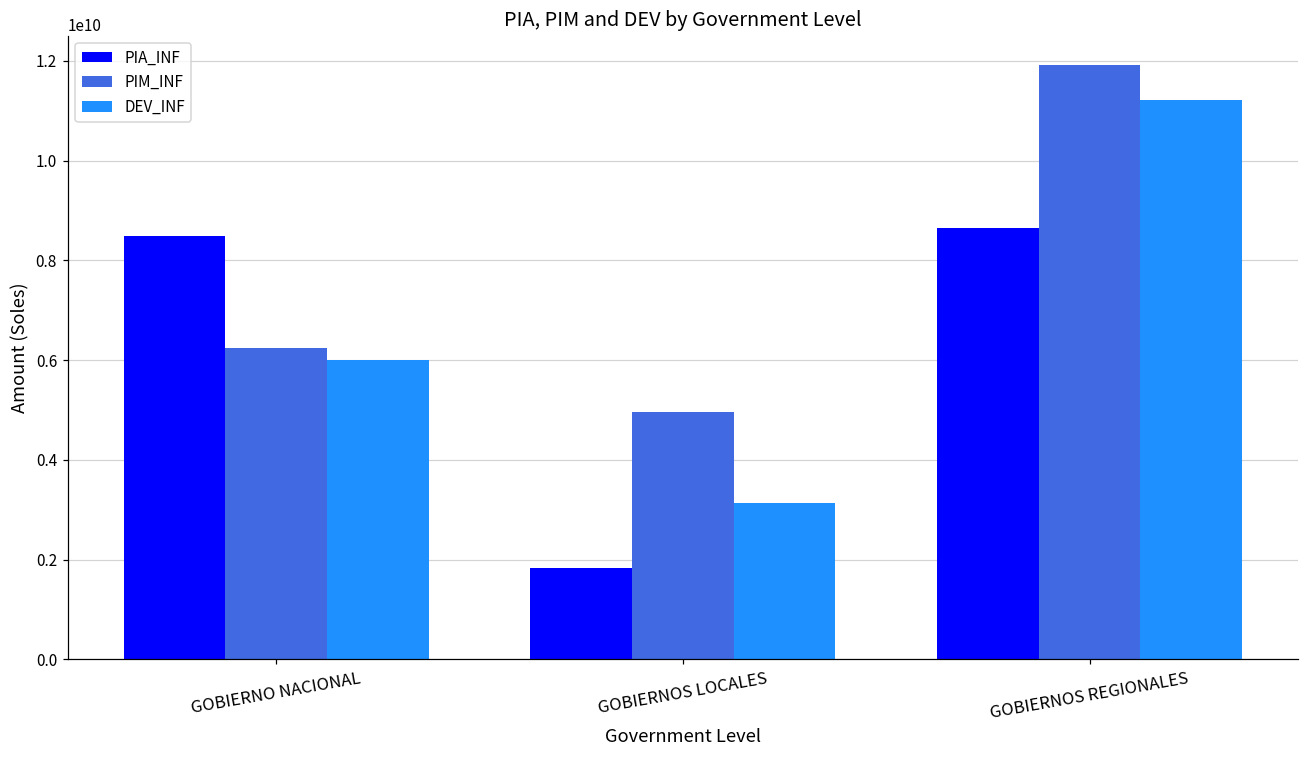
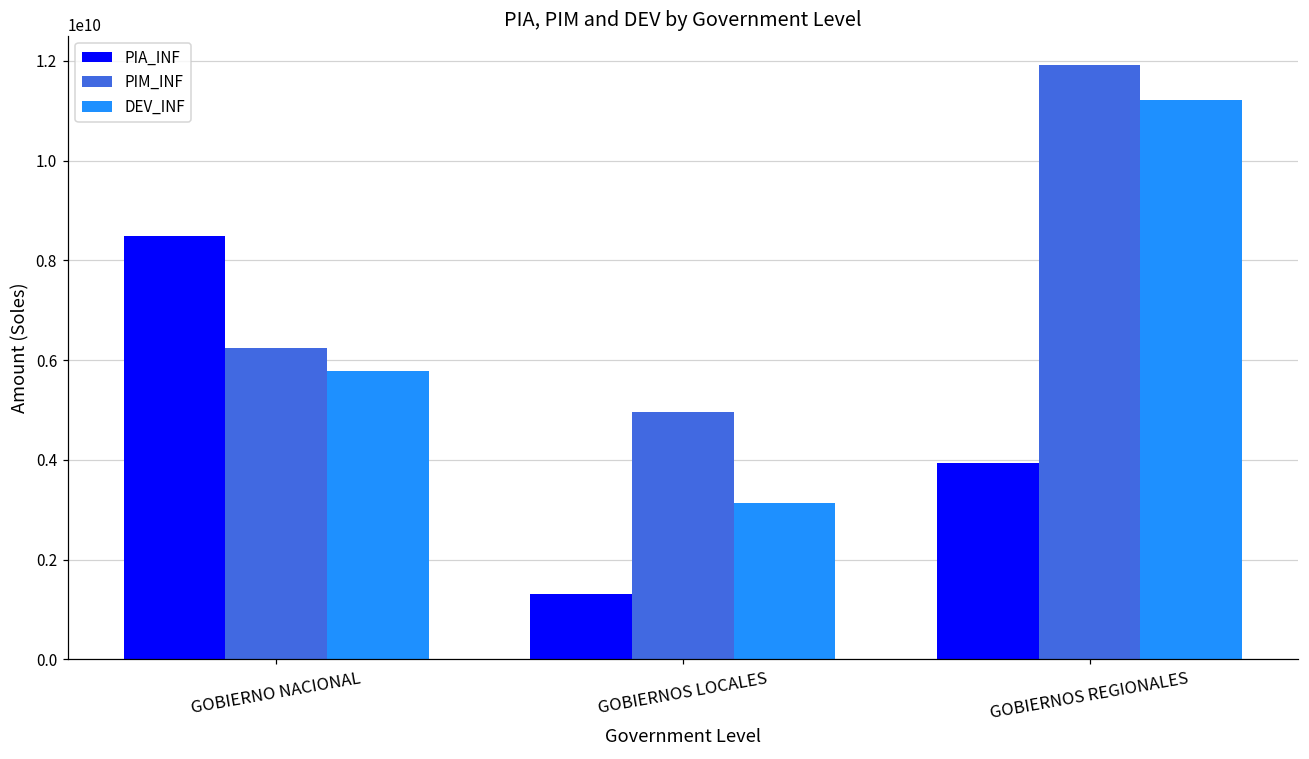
DEV_INF, GOBIERNO NACIONAL: 6000000000 -> 5800000000
PIA_INF, GOBIERNOS LOCALES: 1800000000 -> 1300000000
PIA_INF, GOBIERNOS REGIONALES: 8600000000 -> 3900000000
